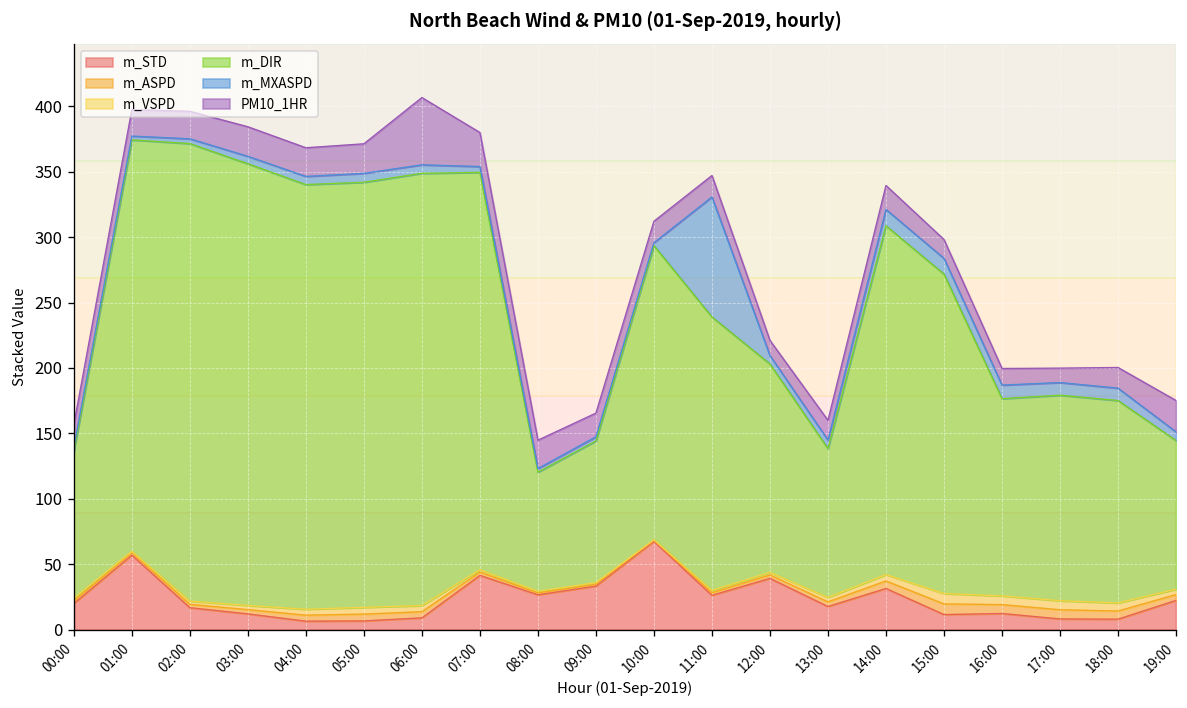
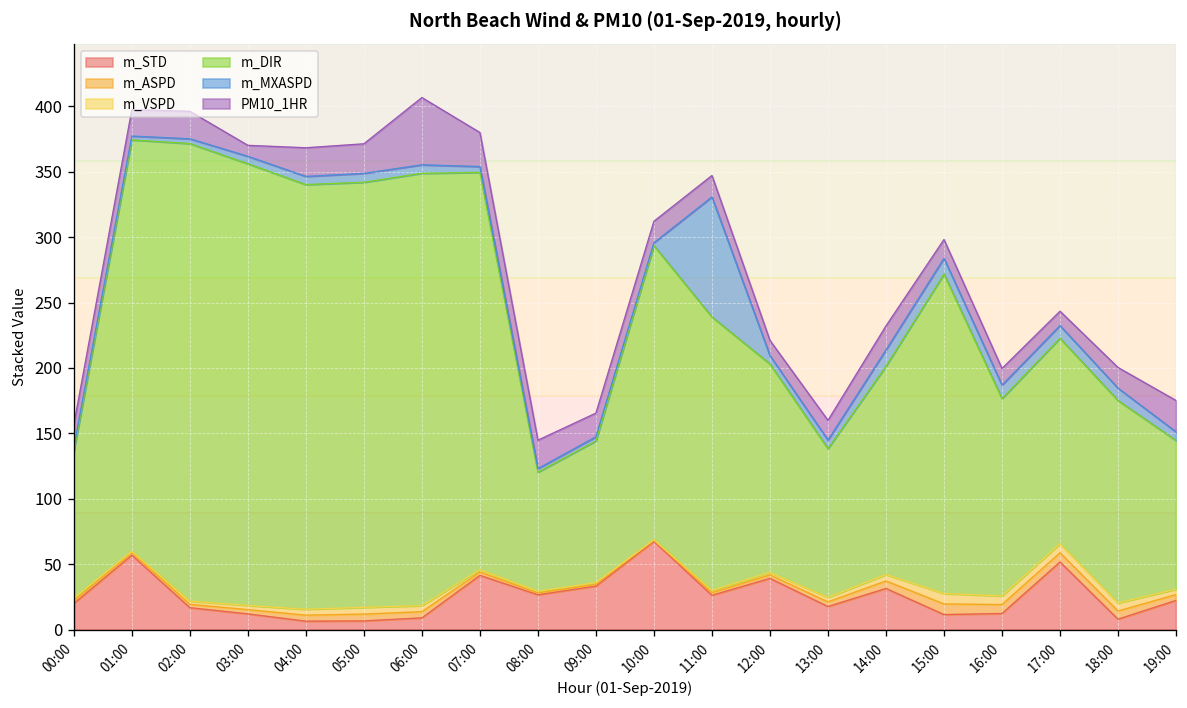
PM10_1HR, 03:00: 23 -> 8
m_DIR, 14:00: 267 -> 159
m_STD, 17:00: 8 -> 52
